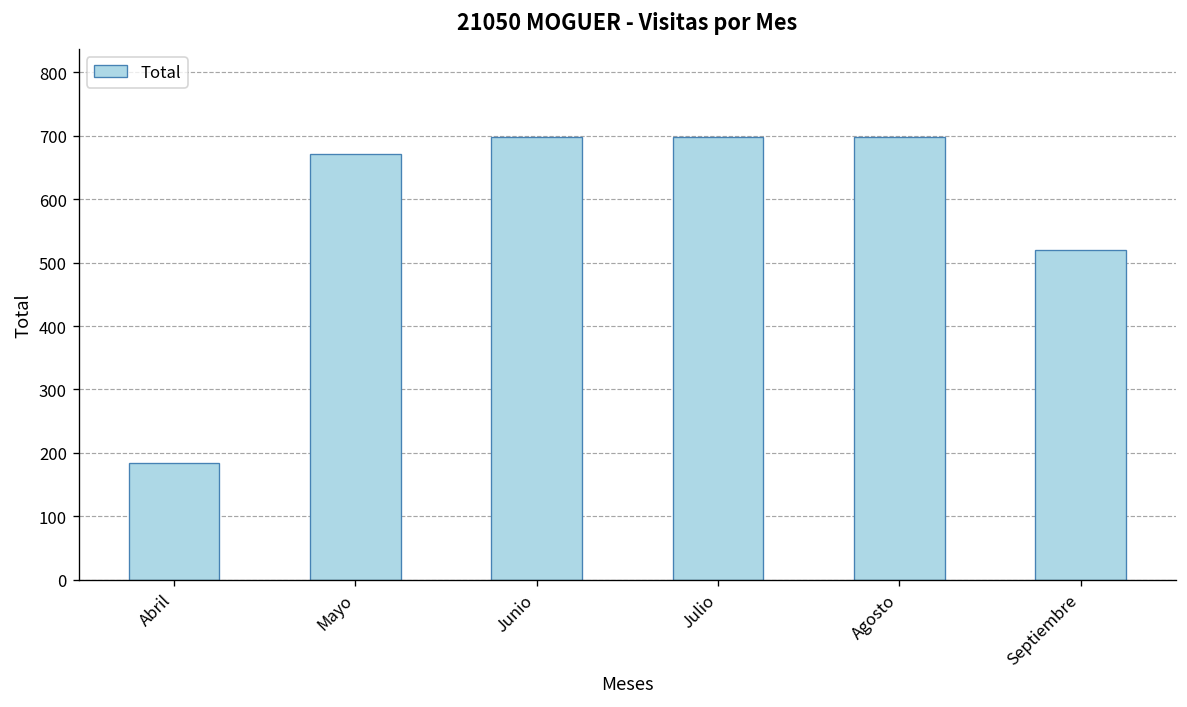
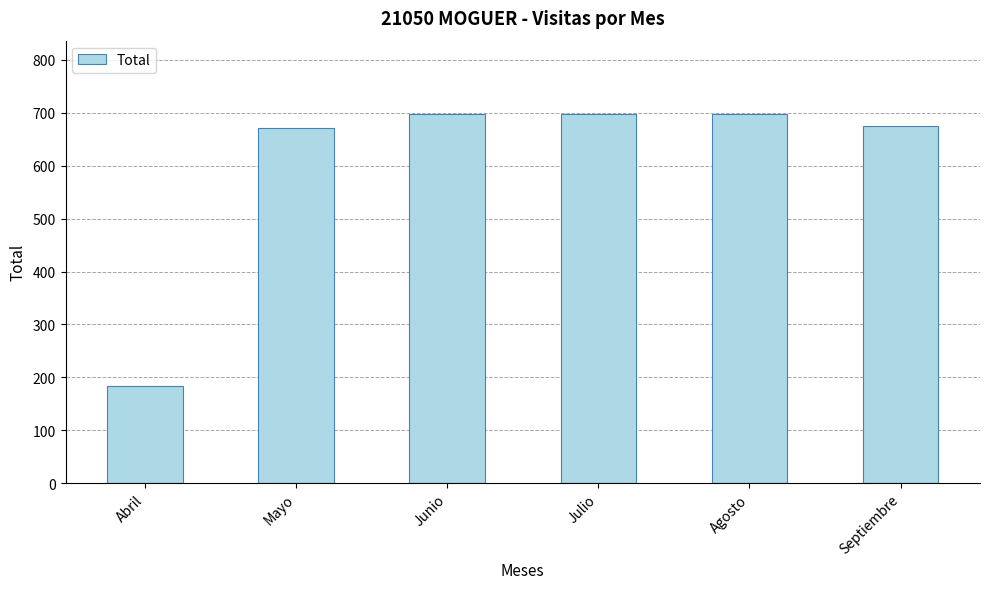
Septiembre: 520 -> 680
